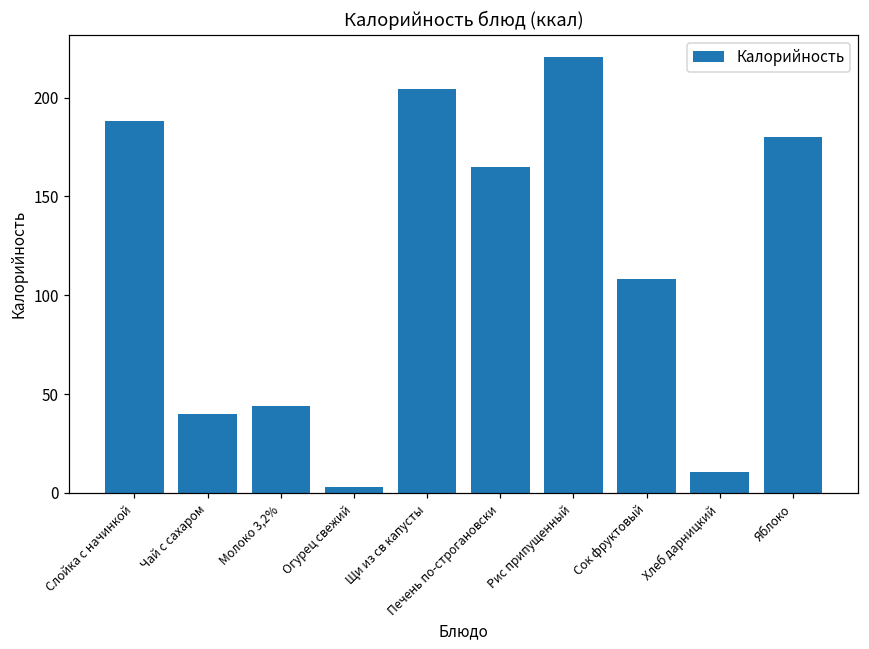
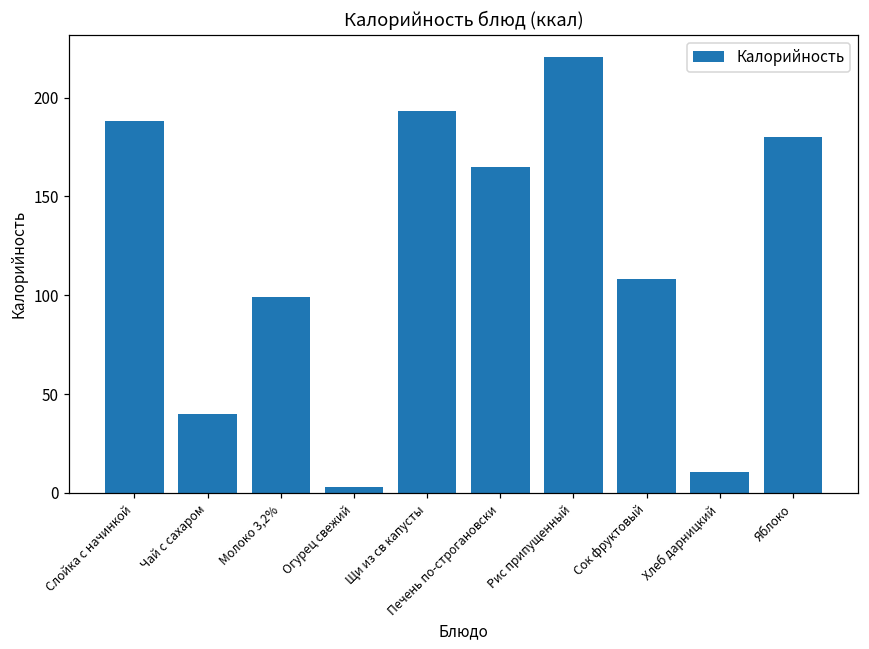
Молоко 3,2%: 44 -> 99
Щи из св капусты: 204 -> 193
